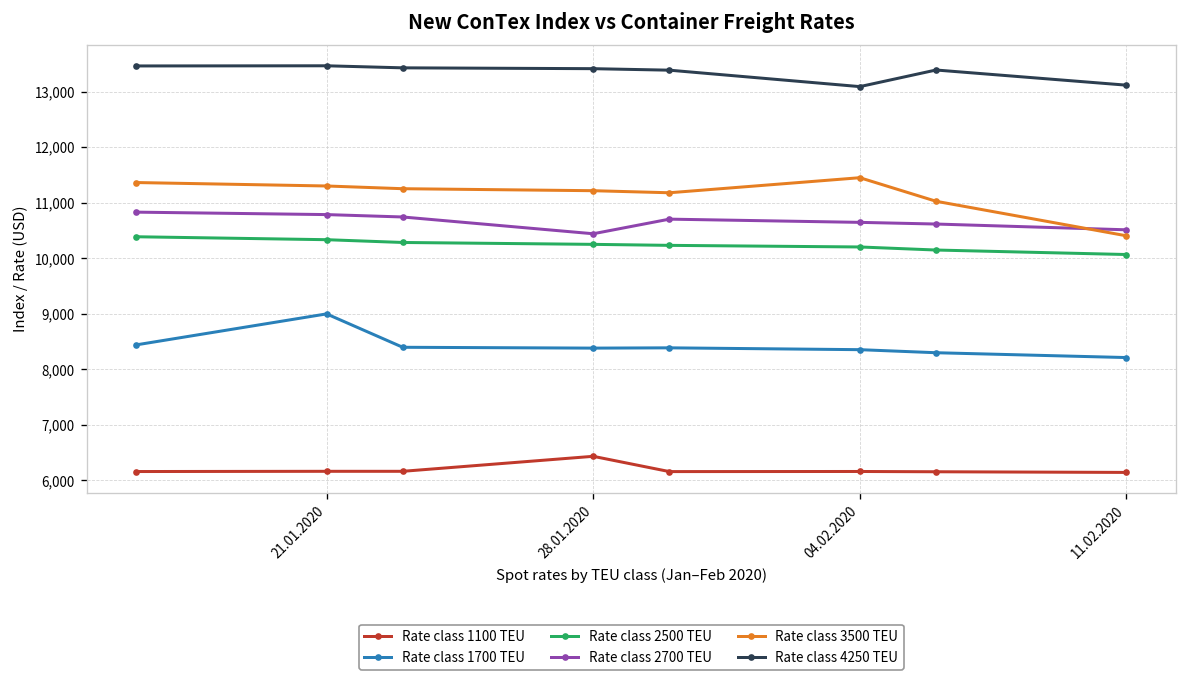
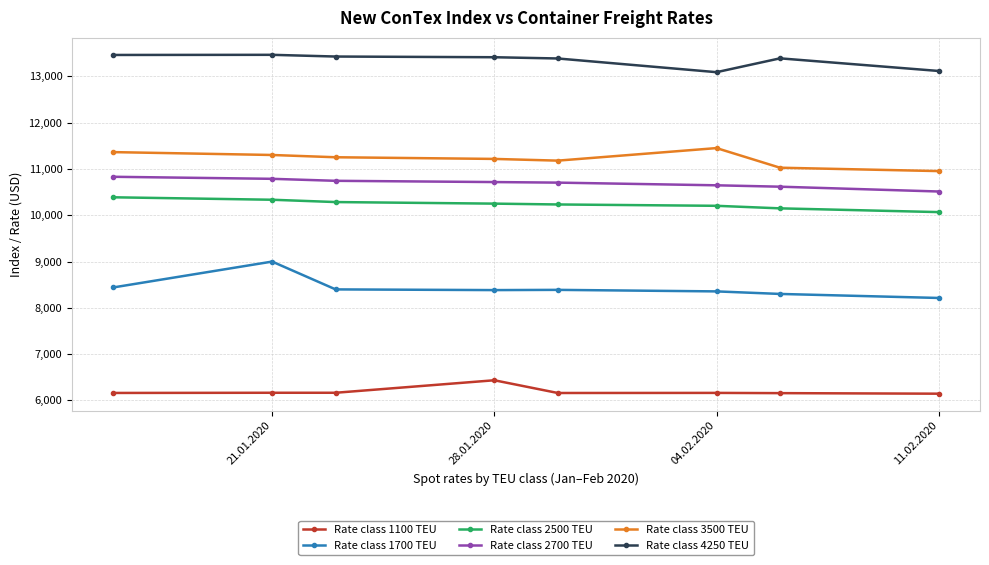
Rate class 2700 TEU, 28.01.2020: 10,400 -> 10,700
Rate class 3500 TEU, 11.02.2020: 10,400 -> 11,000
